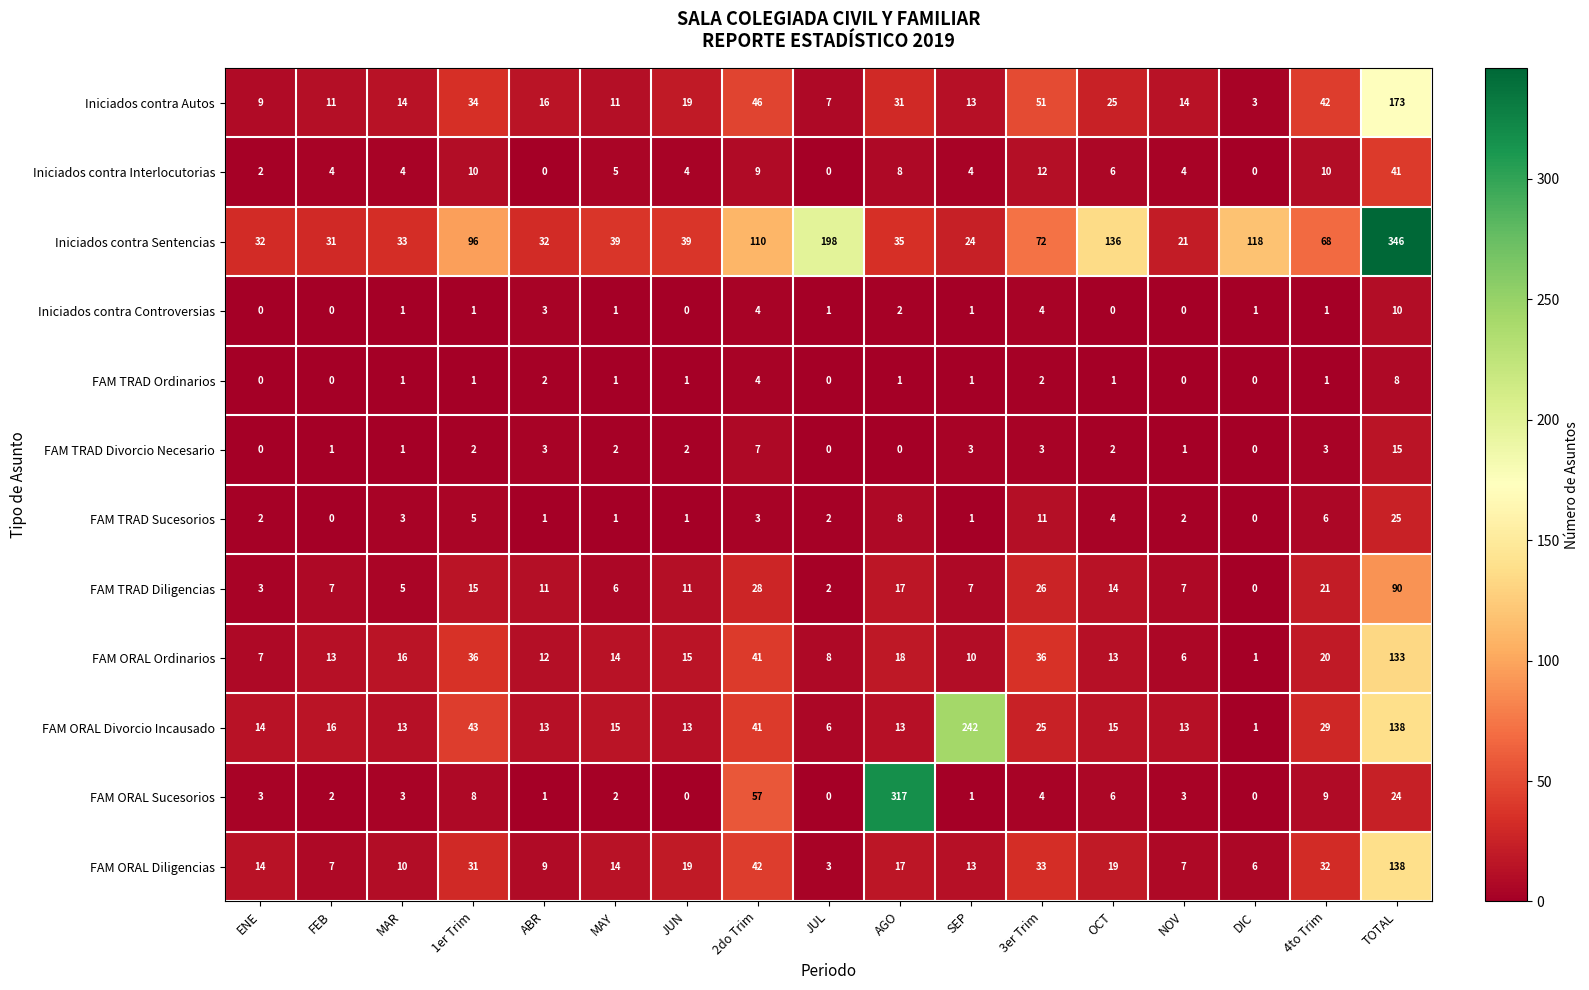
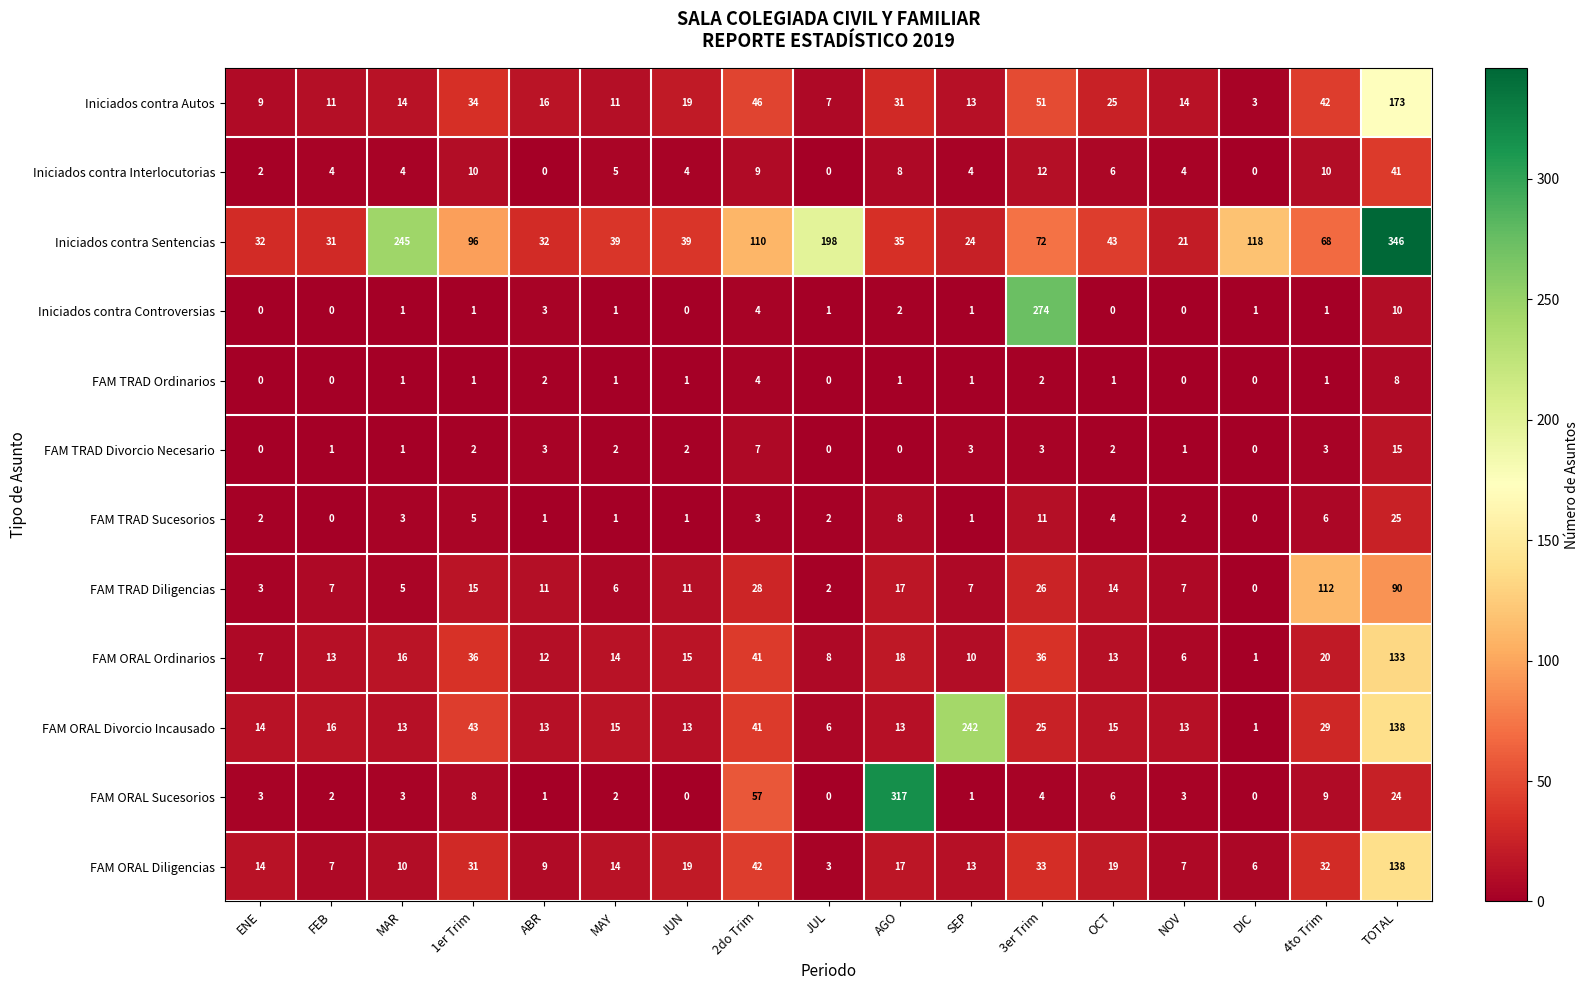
Iniciados contra Sentencias, MAR: 33 -> 245
Iniciados contra Sentencias, OCT: 136 -> 43
Iniciados contra Controversias, 3er Trim: 4 -> 274
FAM TRAD Diligencias, 4to Trim: 21 -> 112
